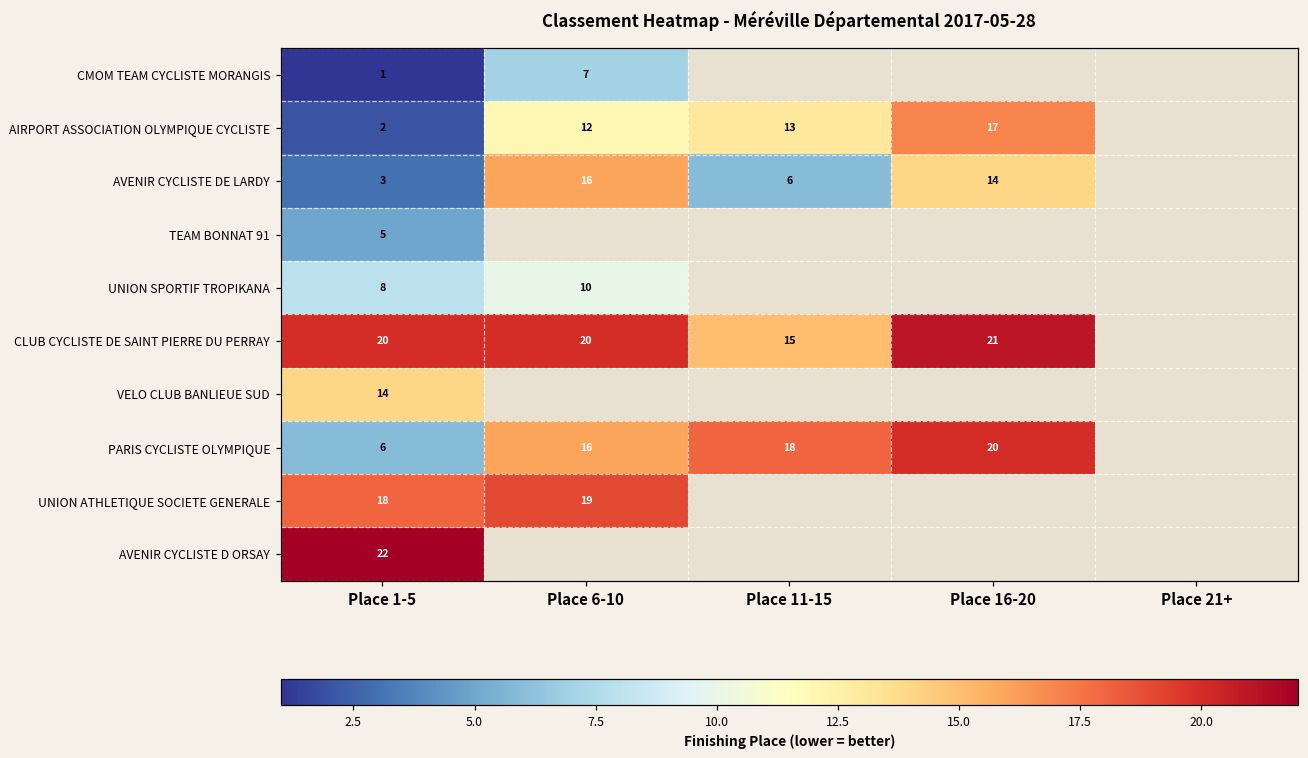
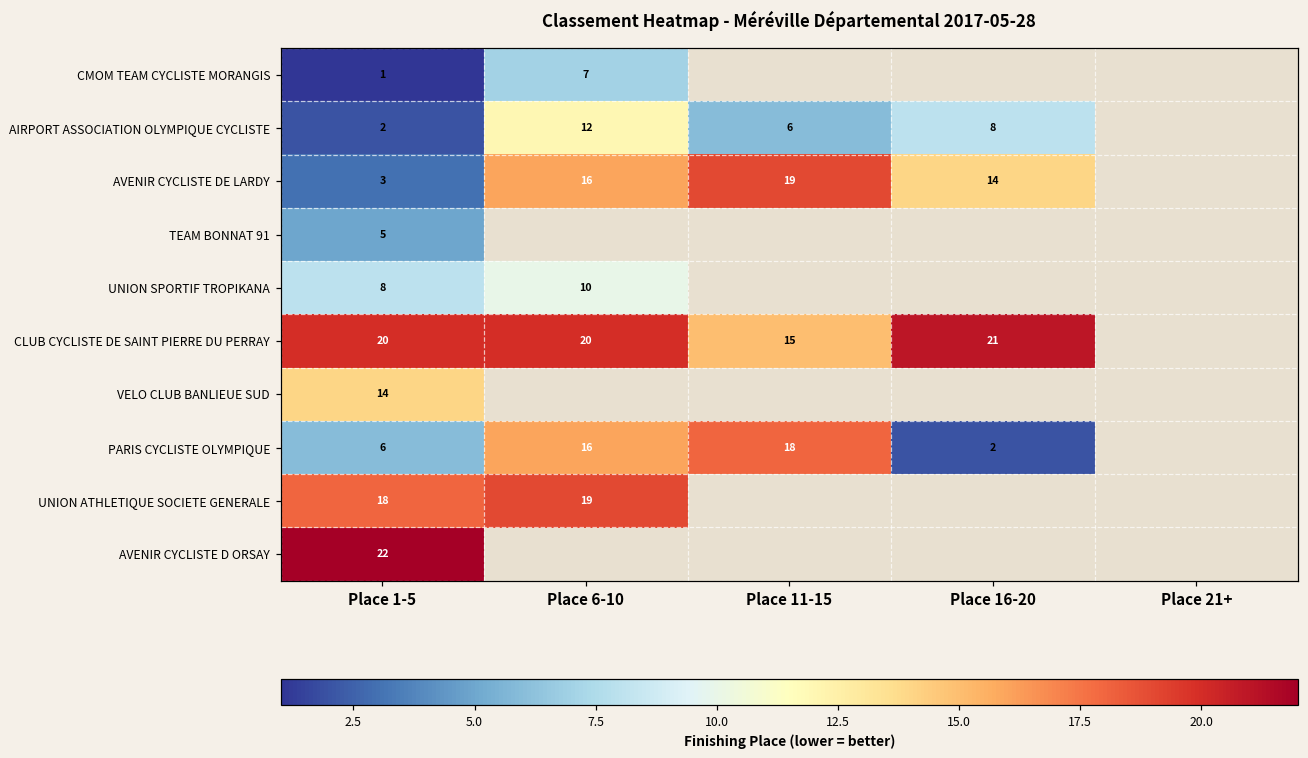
AIRPORT ASSOCIATION OLYMPIQUE CYCLISTE, Place 11-15: 13 -> 6
AIRPORT ASSOCIATION OLYMPIQUE CYCLISTE, Place 16-20: 17 -> 8
AVENIR CYCLISTE DE LARDY, Place 11-15: 6 -> 19
PARIS CYCLISTE OLYMPIQUE, Place 16-20: 20 -> 2
